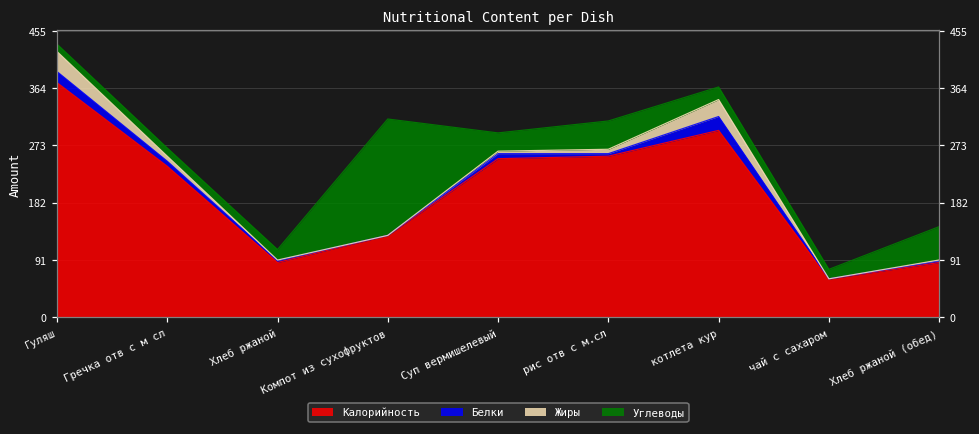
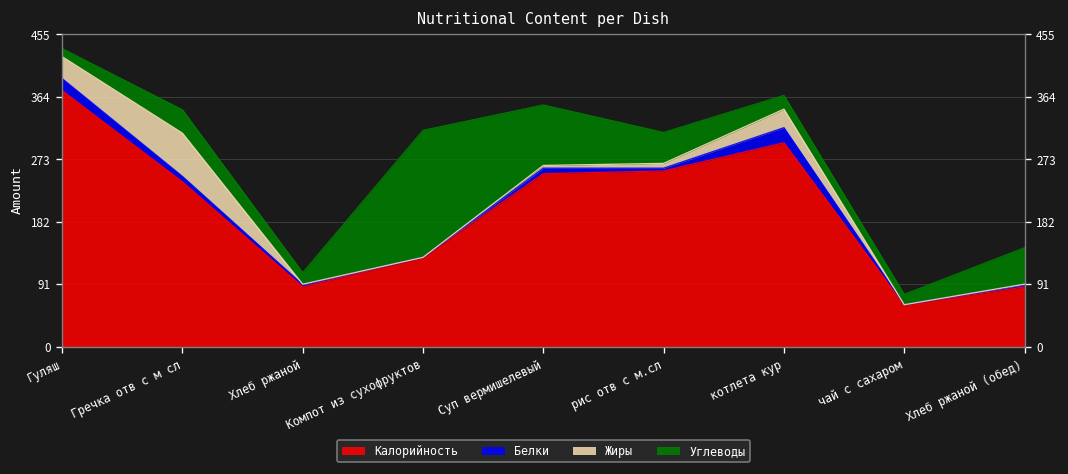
Жиры, Гречка отв с м сл: 10 -> 60
Углеводы, Гречка отв с м сл: 10 -> 30
Углеводы, Суп вермишелевый: 30 -> 90
